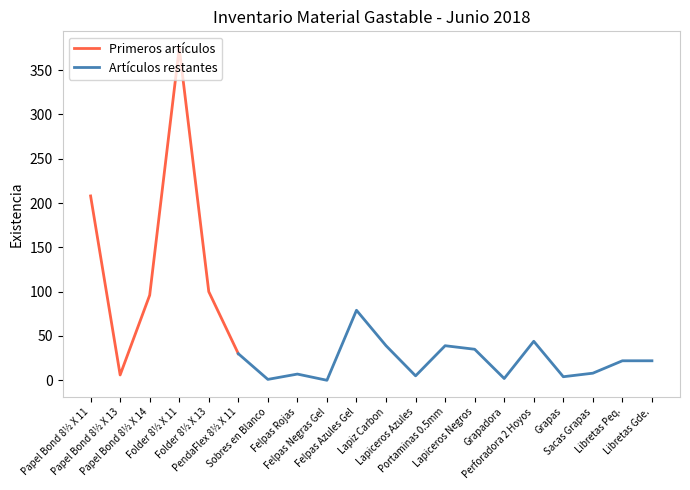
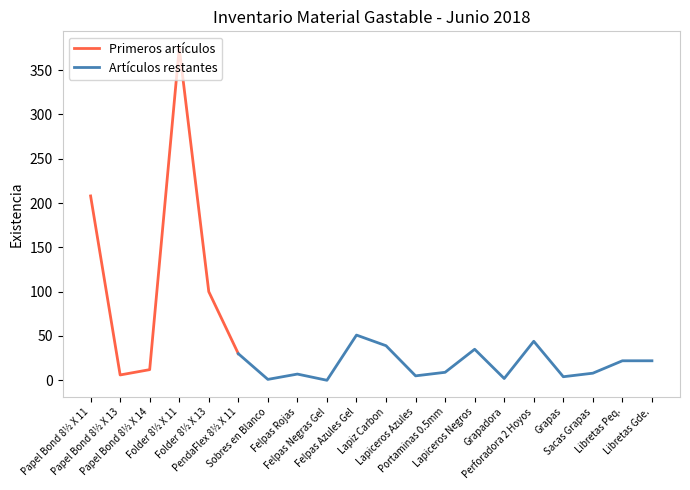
Primeros artículos, Papel Bond 8½ X 14: 100 -> 10
Artículos restantes, Felpas Azules Gel: 80 -> 50
Artículos restantes, Portaminas 0.5mm: 40 -> 10
